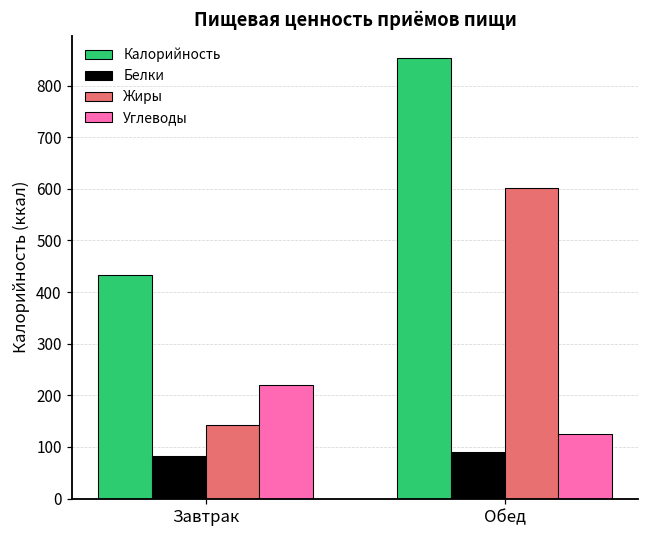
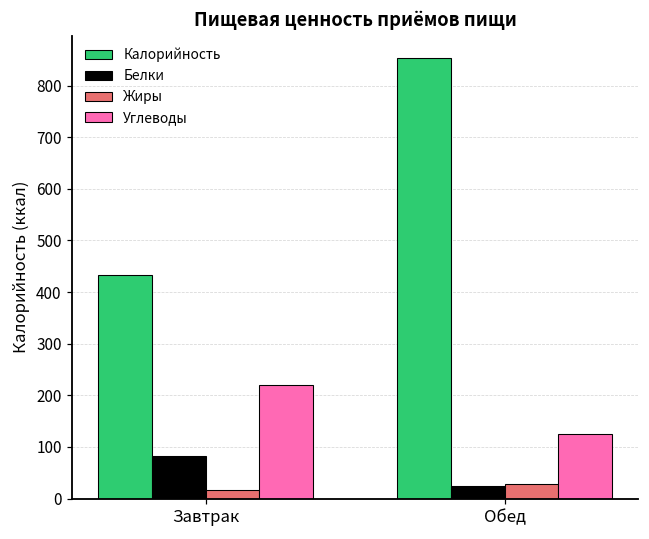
Жиры, Завтрак: 140 -> 20
Белки, Обед: 90 -> 20
Жиры, Обед: 600 -> 30
